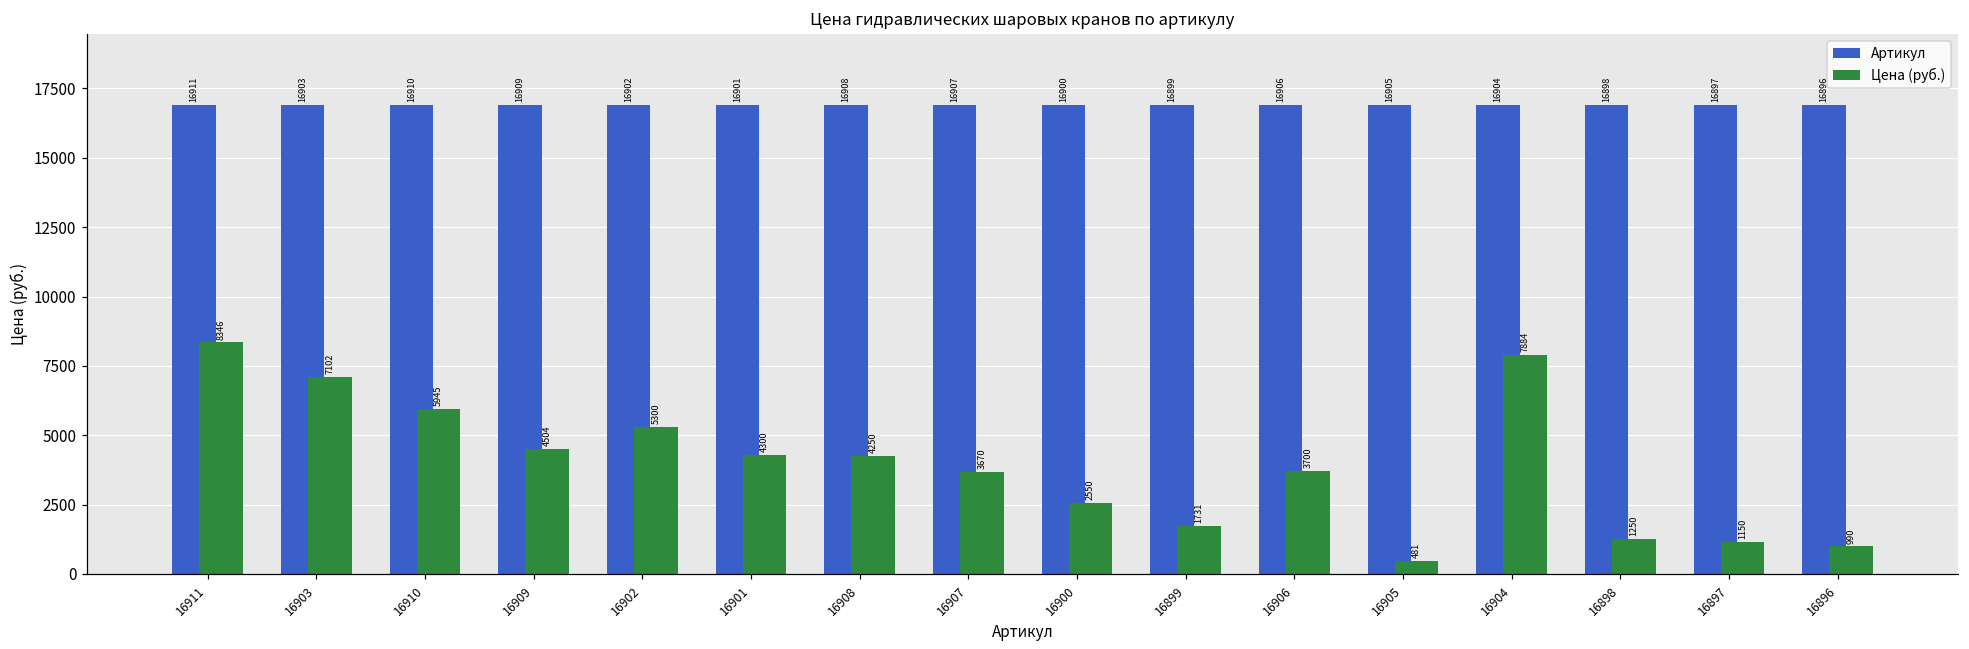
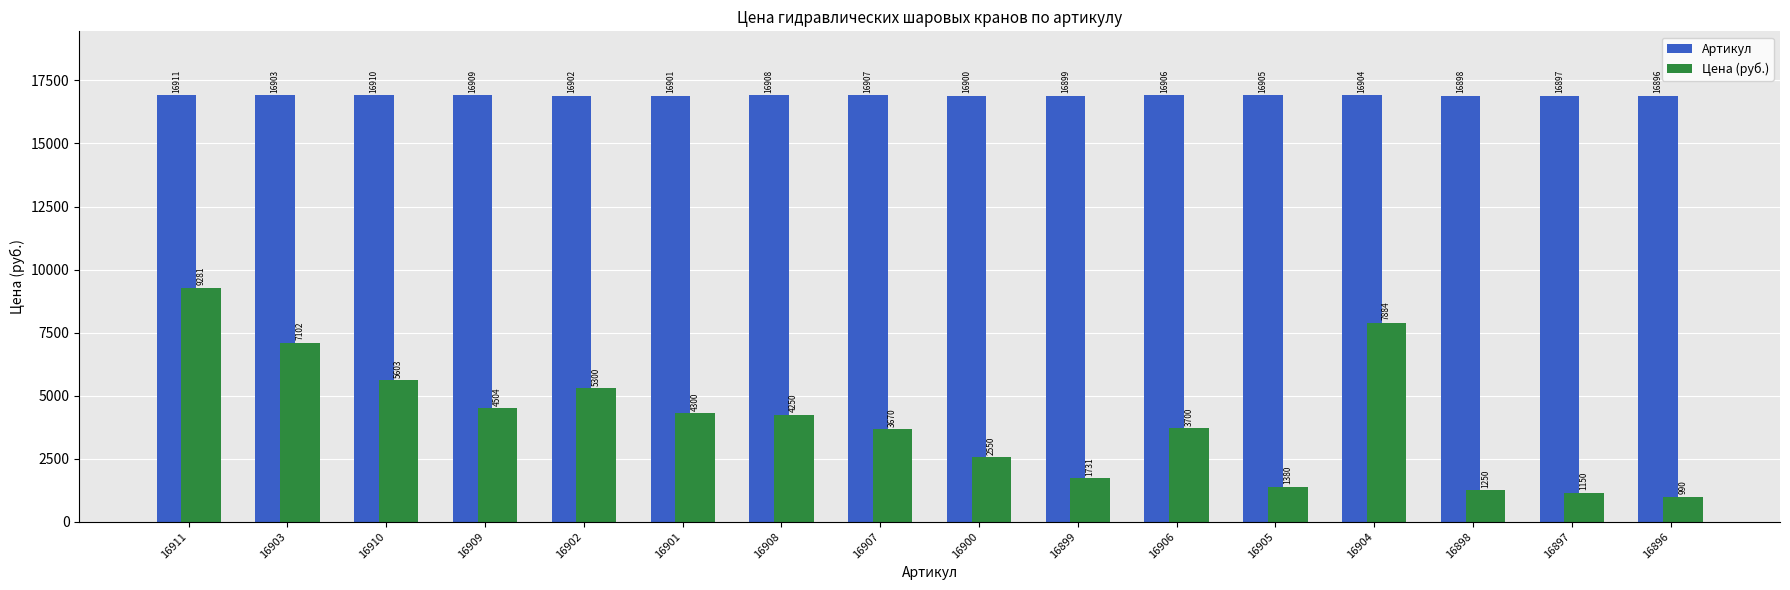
Цена (руб.), 16911: 8346 -> 9281
Цена (руб.), 16910: 5945 -> 5603
Цена (руб.), 16905: 481 -> 1380
